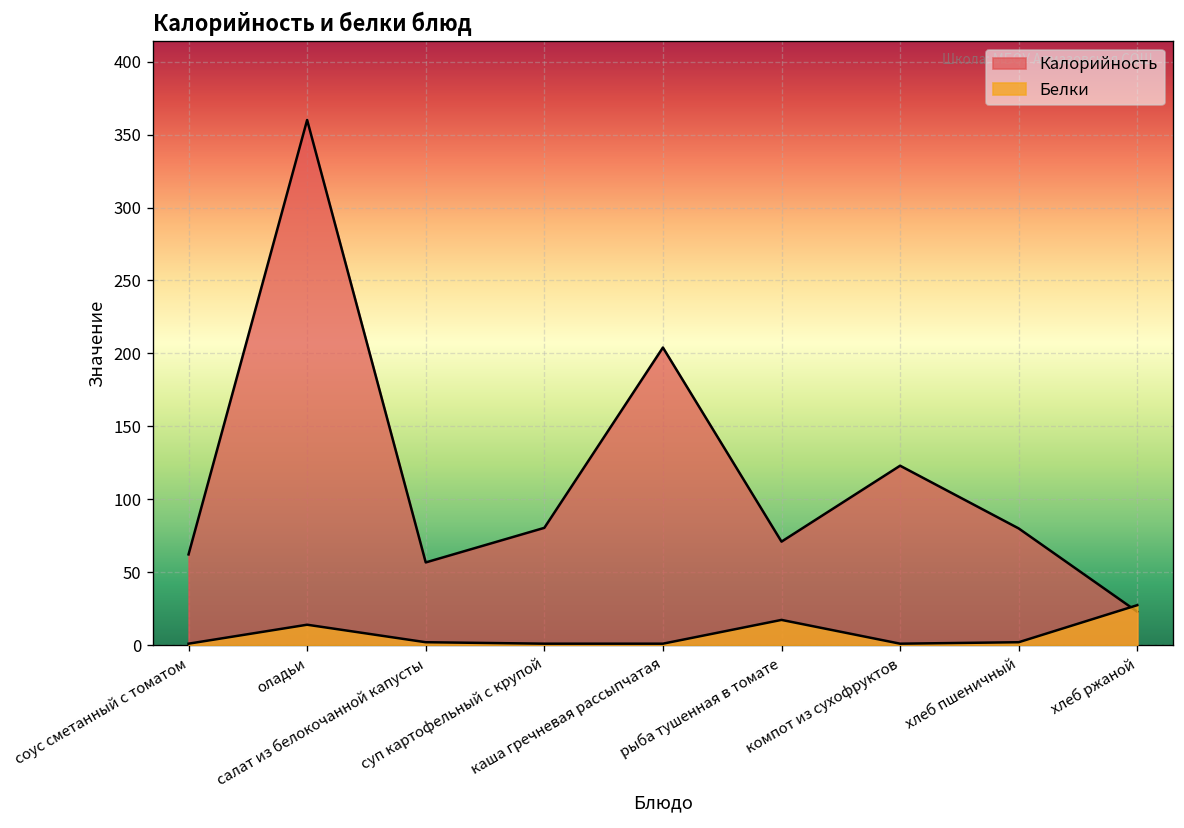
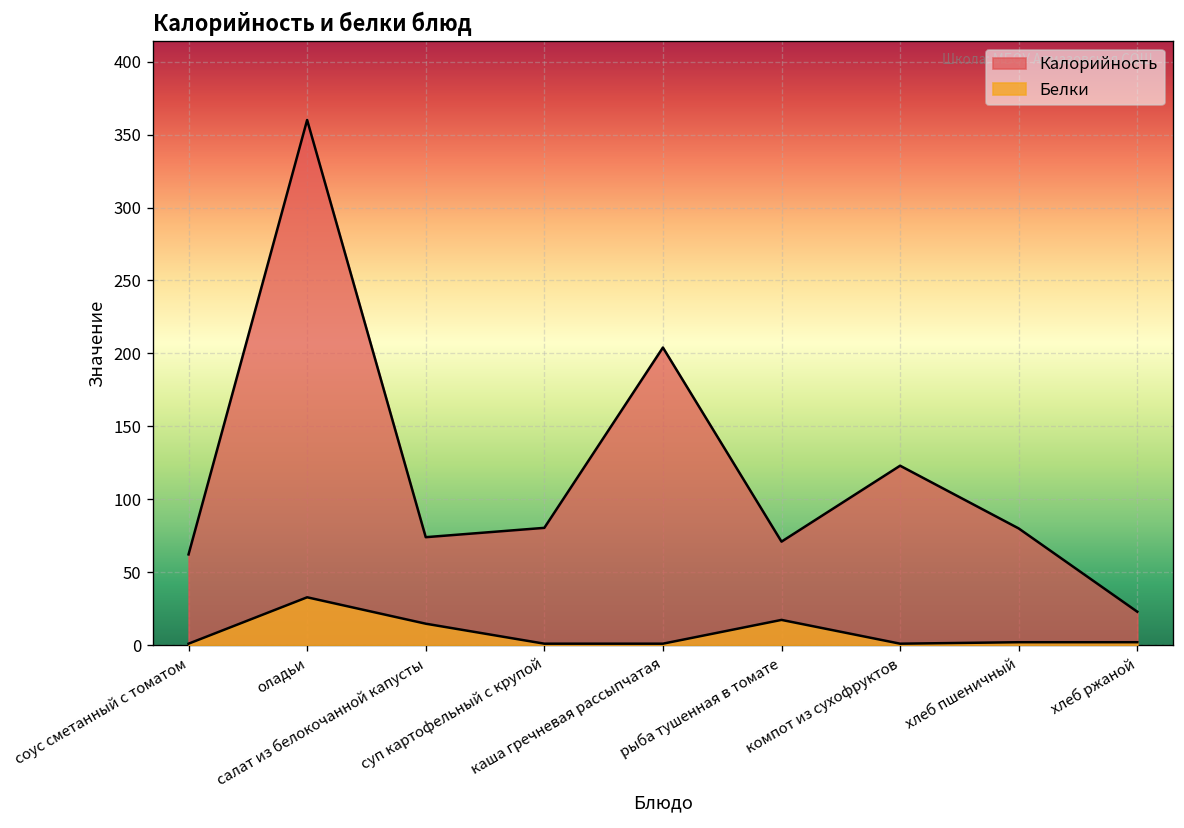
Белки, оладьи: 14 -> 33
Калорийность, салат из белокочанной капусты: 57 -> 74
Белки, салат из белокочанной капусты: 2 -> 15
Белки, хлеб ржаной: 27 -> 2
